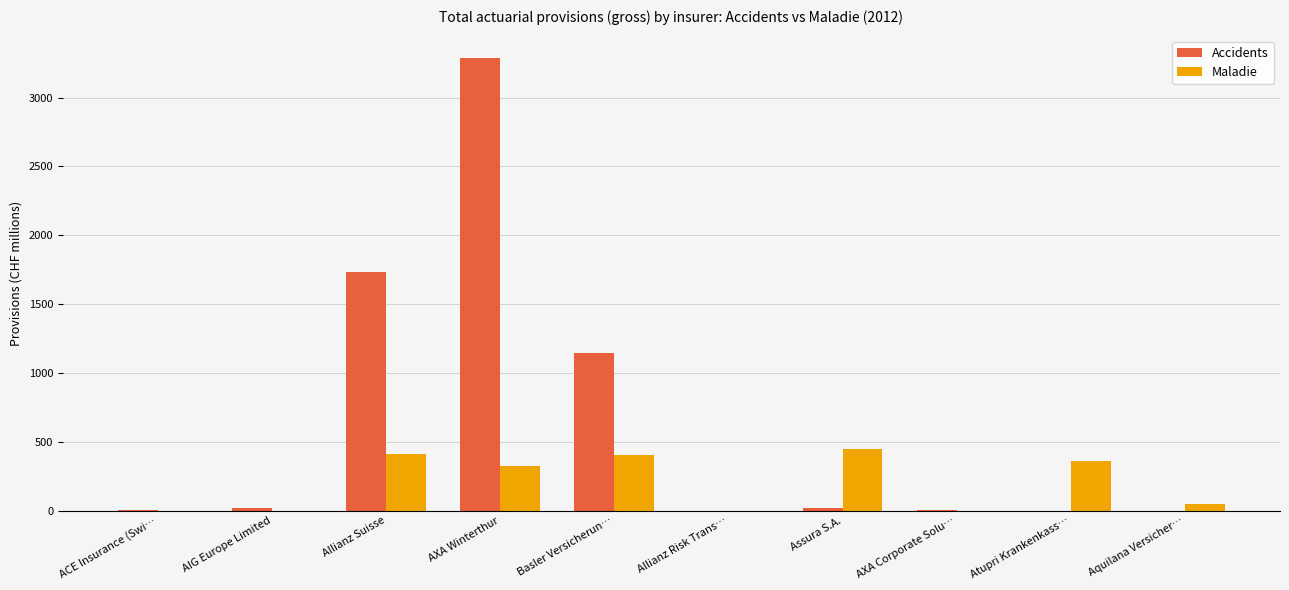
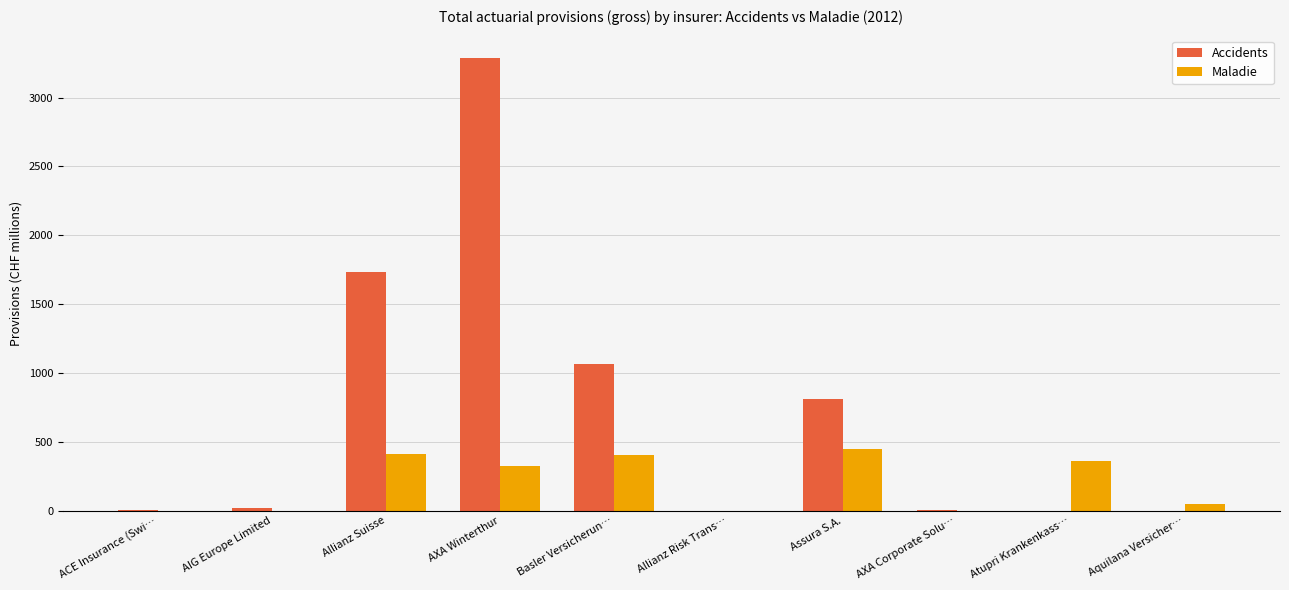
Accidents, Basler Versicherun…: 1140 -> 1070
Accidents, Assura S.A.: 20 -> 810
